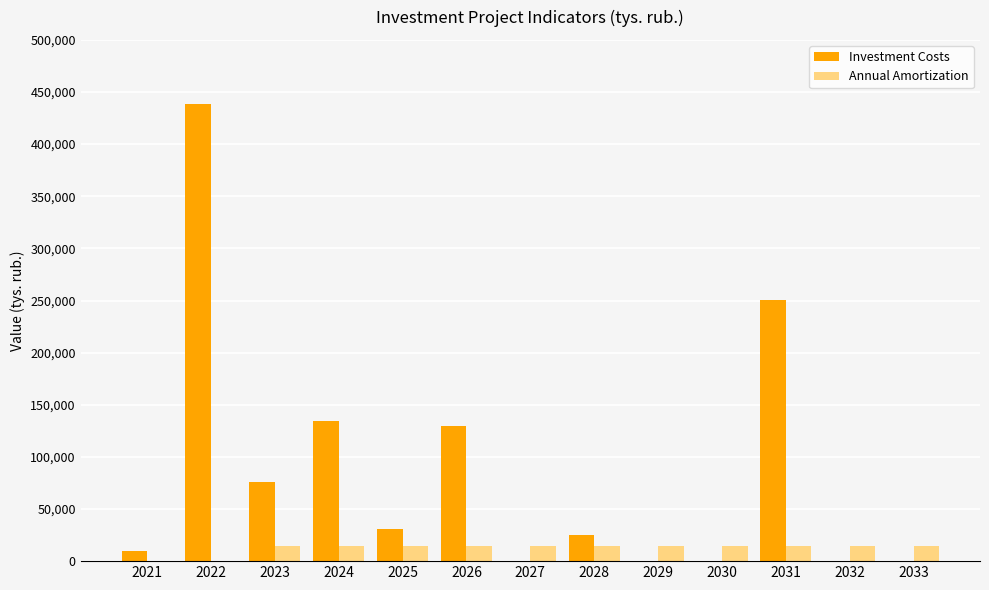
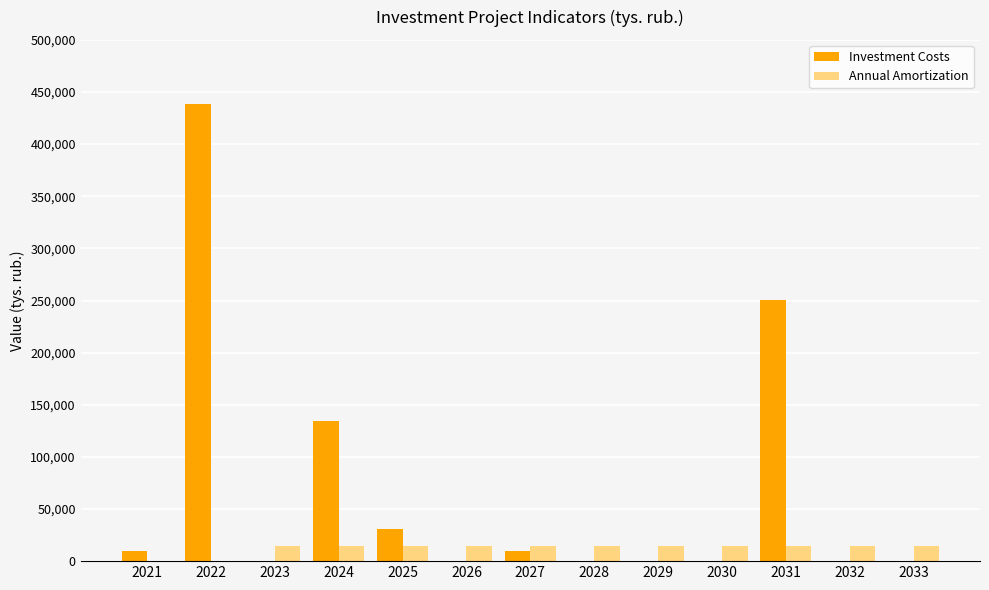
Investment Costs, 2023: 76,000 -> 0
Investment Costs, 2026: 130,000 -> 0
Investment Costs, 2027: 0 -> 9,000
Investment Costs, 2028: 25,000 -> 0
